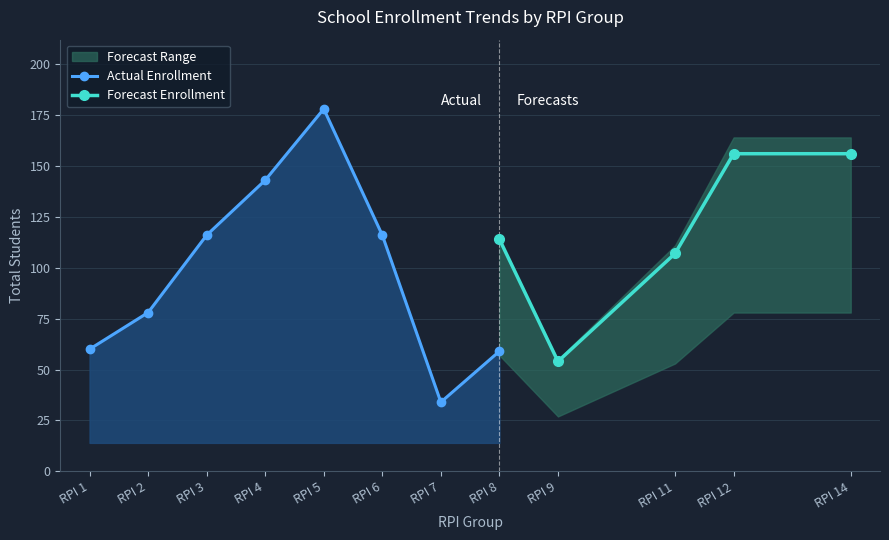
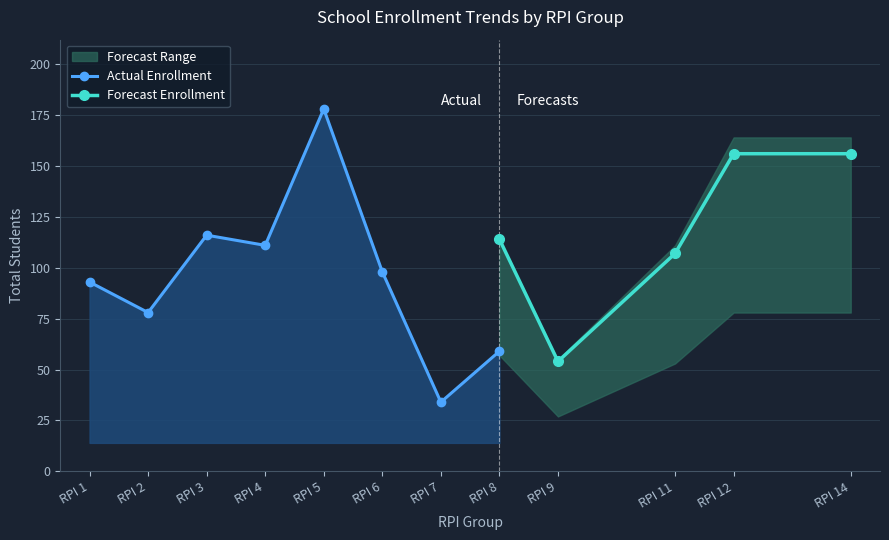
Actual Enrollment, RPI 1: 60 -> 93
Actual Enrollment, RPI 4: 143 -> 111
Actual Enrollment, RPI 6: 116 -> 98
